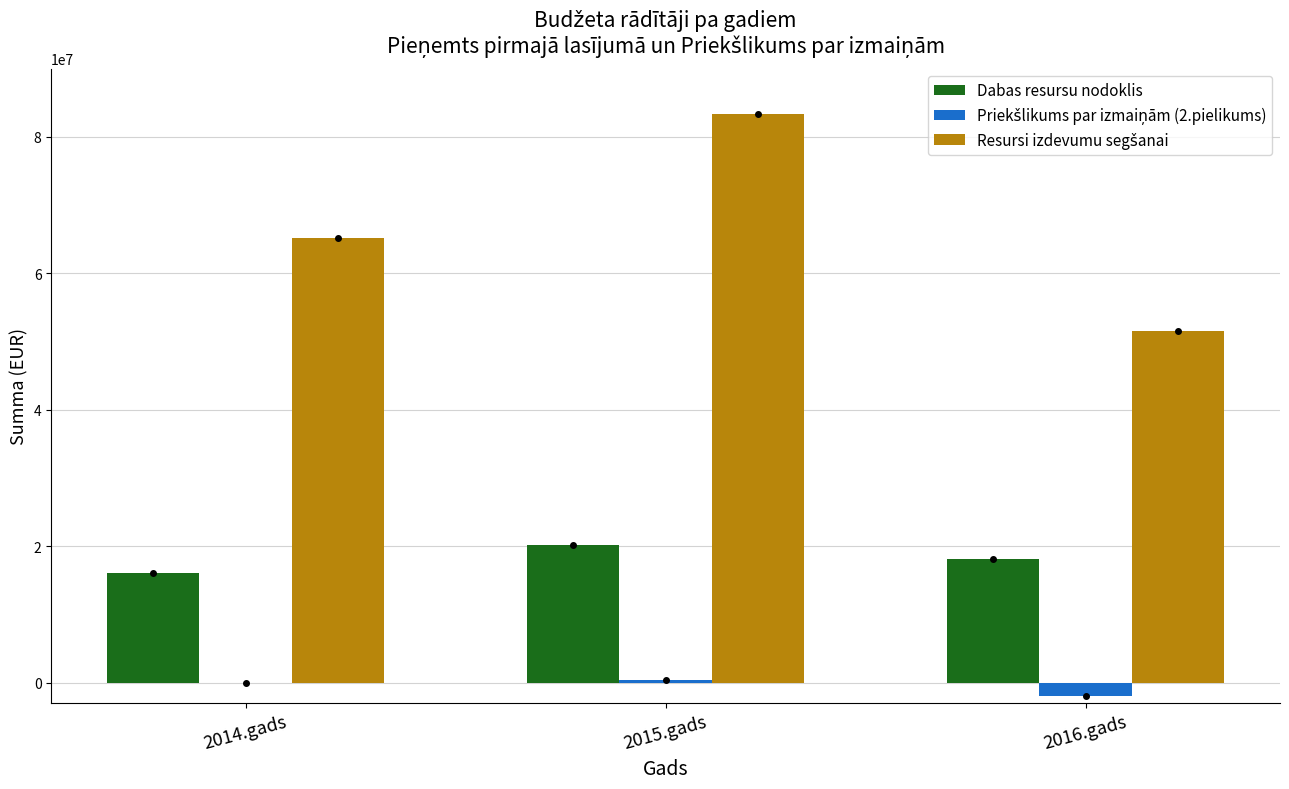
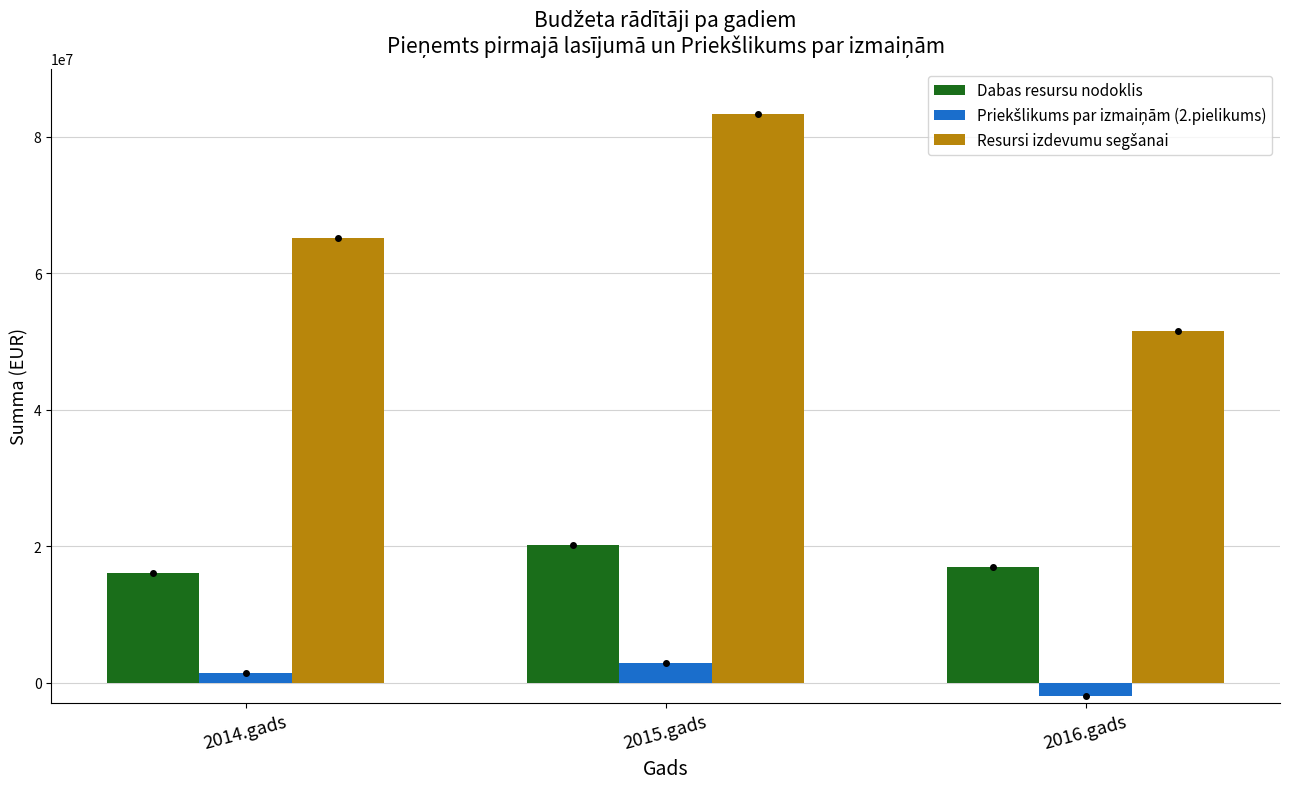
Priekšlikums par izmaiņām (2.pielikums), 2014.gads: 0 -> 1000000
Priekšlikums par izmaiņām (2.pielikums), 2015.gads: 0 -> 3000000
Dabas resursu nodoklis, 2016.gads: 18000000 -> 17000000
